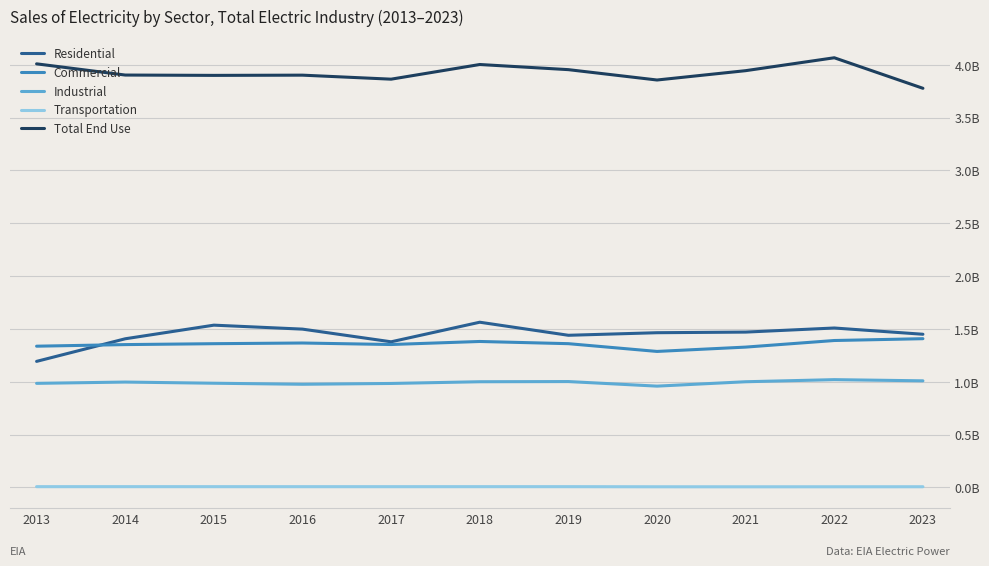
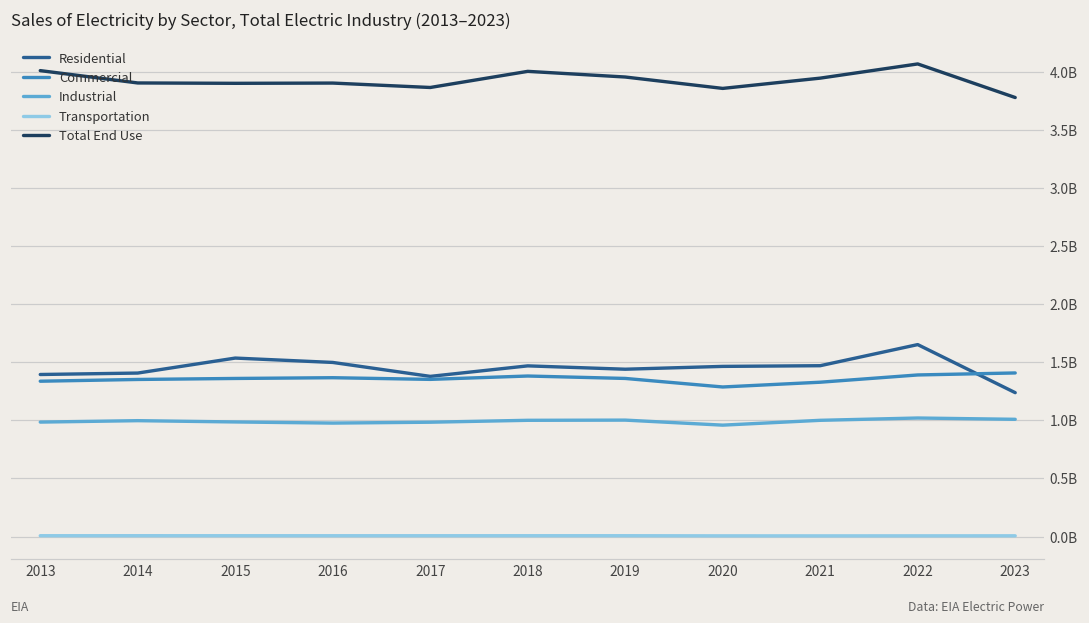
Residential, 2013: 1190000000 -> 1390000000
Residential, 2018: 1560000000 -> 1470000000
Residential, 2022: 1510000000 -> 1650000000
Residential, 2023: 1450000000 -> 1240000000
